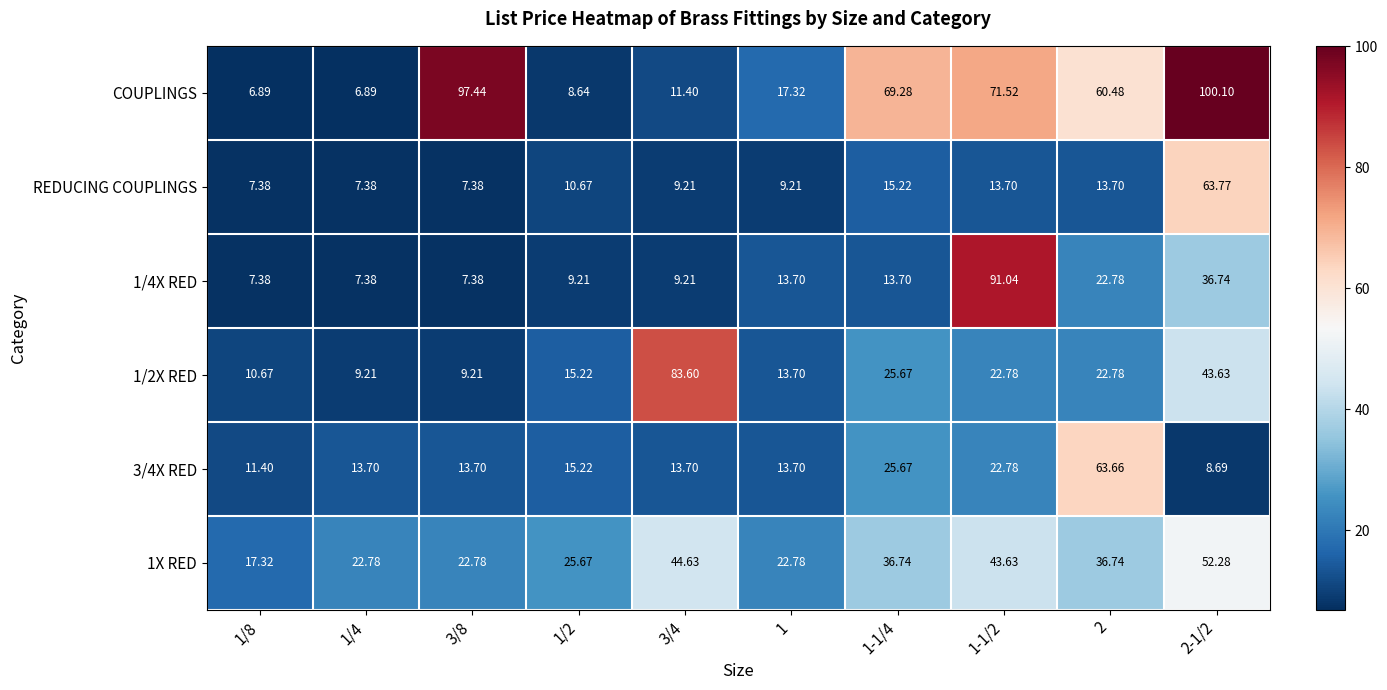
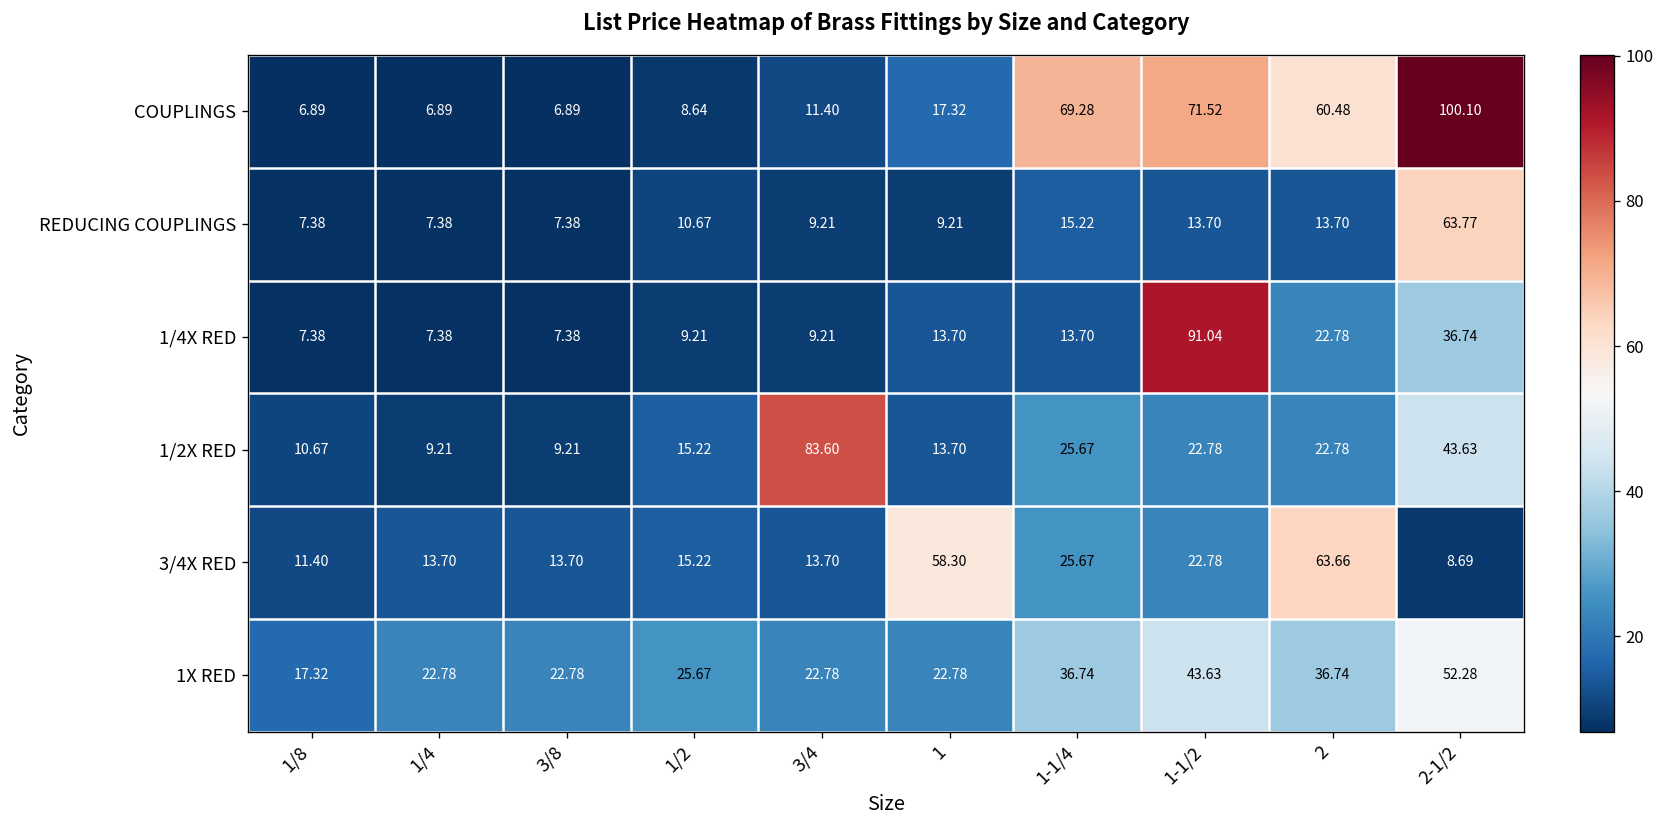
COUPLINGS, 3/8: 97.44 -> 6.89
3/4X RED, 1: 13.70 -> 58.30
1X RED, 3/4: 44.63 -> 22.78
